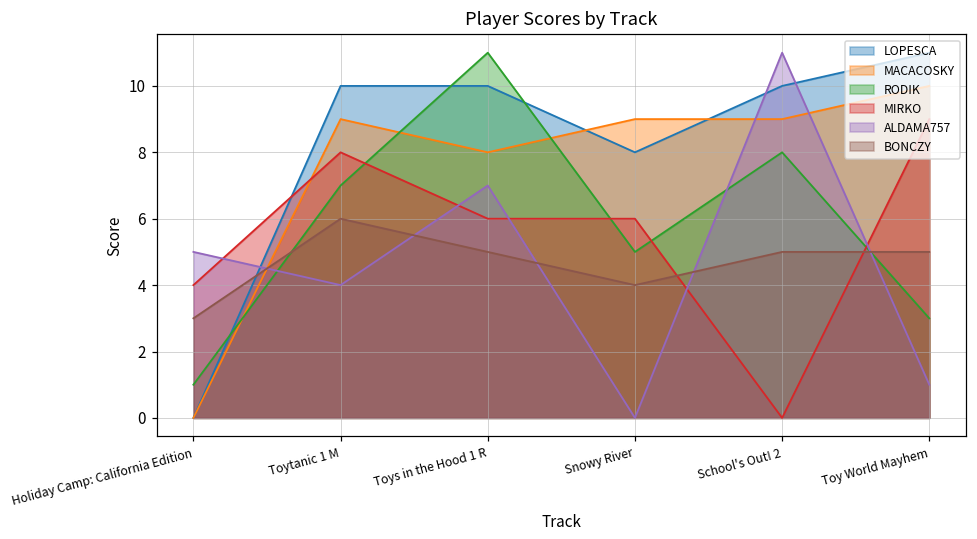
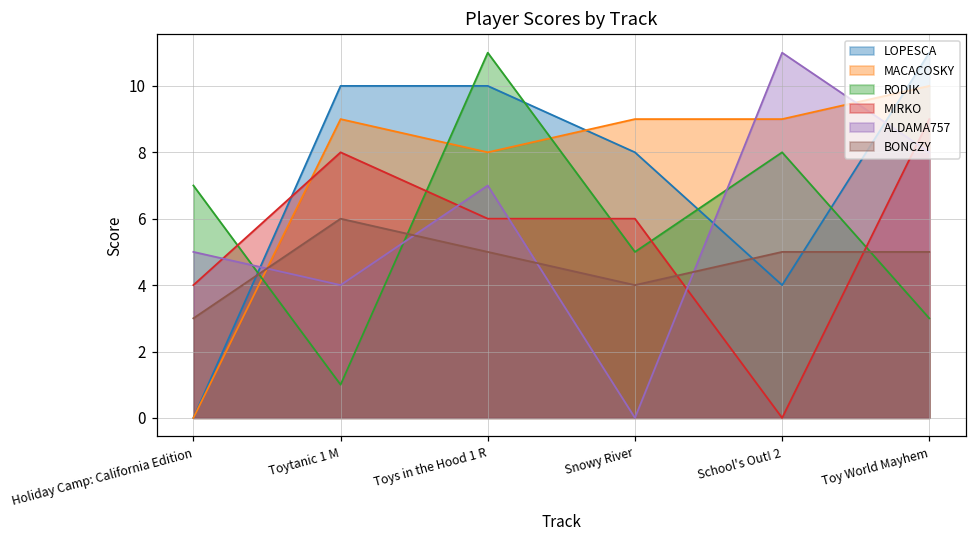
RODIK, Holiday Camp: California Edition: 1 -> 7
RODIK, Toytanic 1 M: 7 -> 1
LOPESCA, School's Out! 2: 10 -> 4
ALDAMA757, Toy World Mayhem: 1 -> 8
